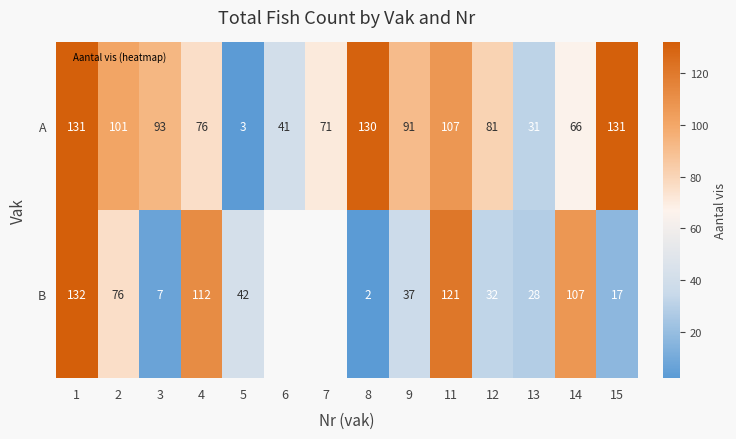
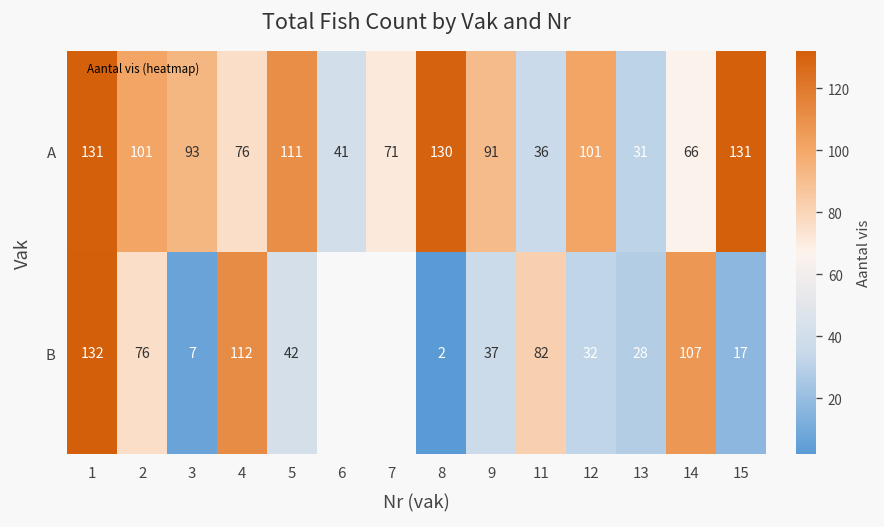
A, 5: 3 -> 111
A, 11: 107 -> 36
A, 12: 81 -> 101
B, 11: 121 -> 82
